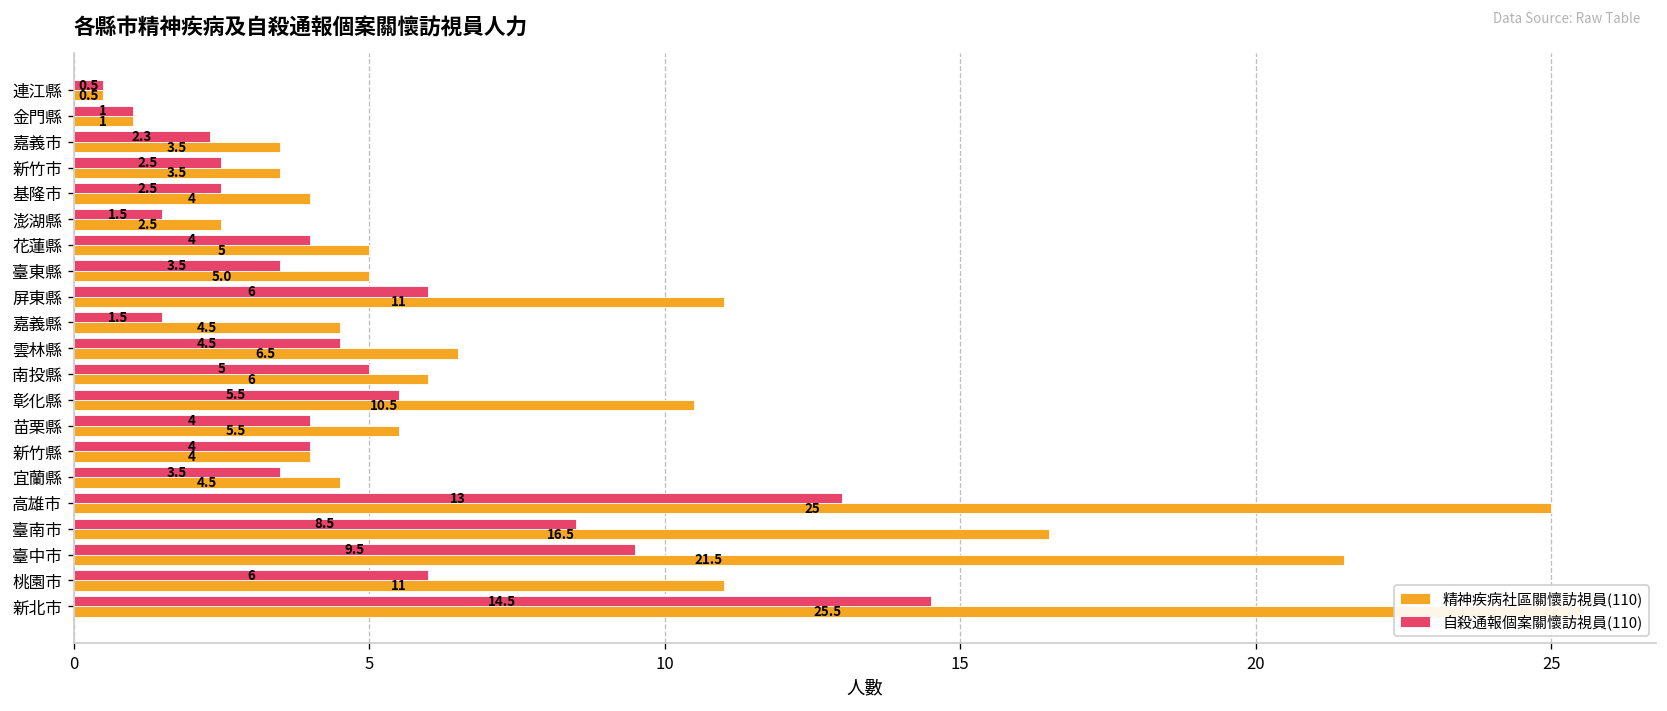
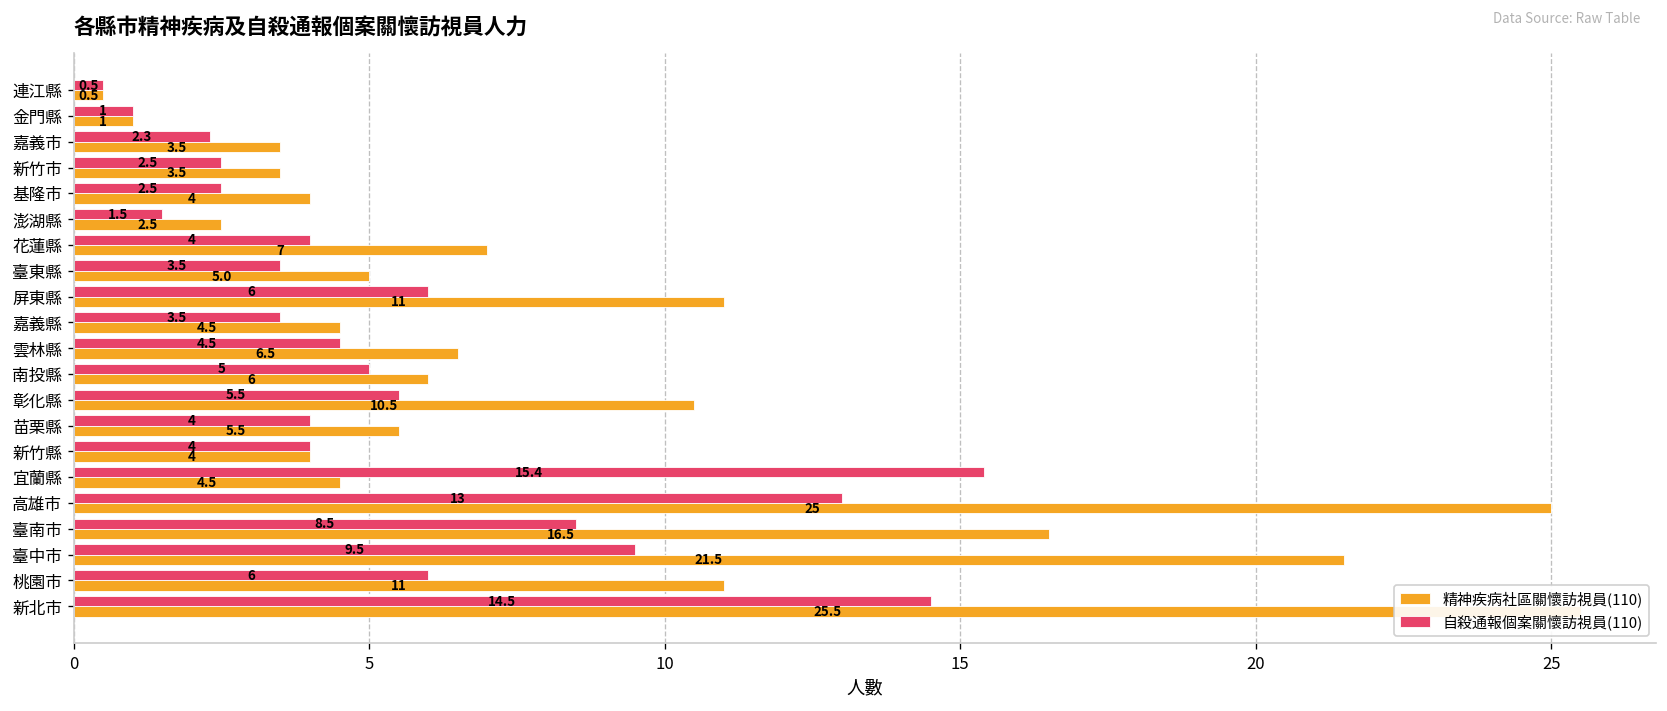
精神疾病社區關懷訪視員(110), 花蓮縣: 5 -> 7
自殺通報個案關懷訪視員(110), 嘉義縣: 1.5 -> 3.5
自殺通報個案關懷訪視員(110), 宜蘭縣: 3.5 -> 15.4
